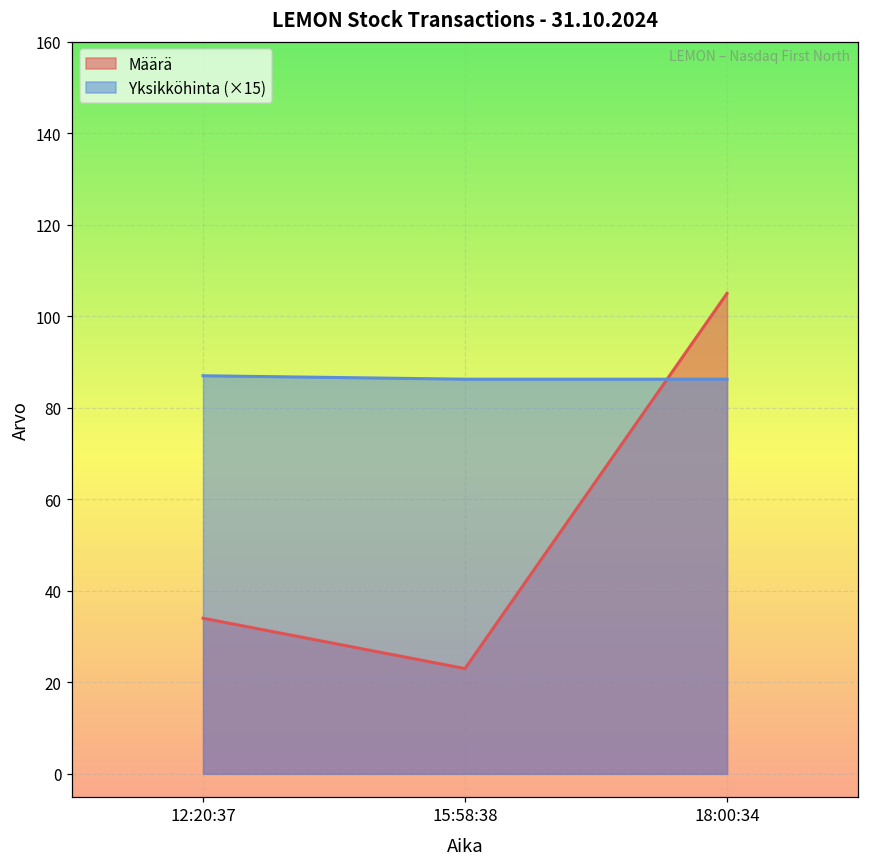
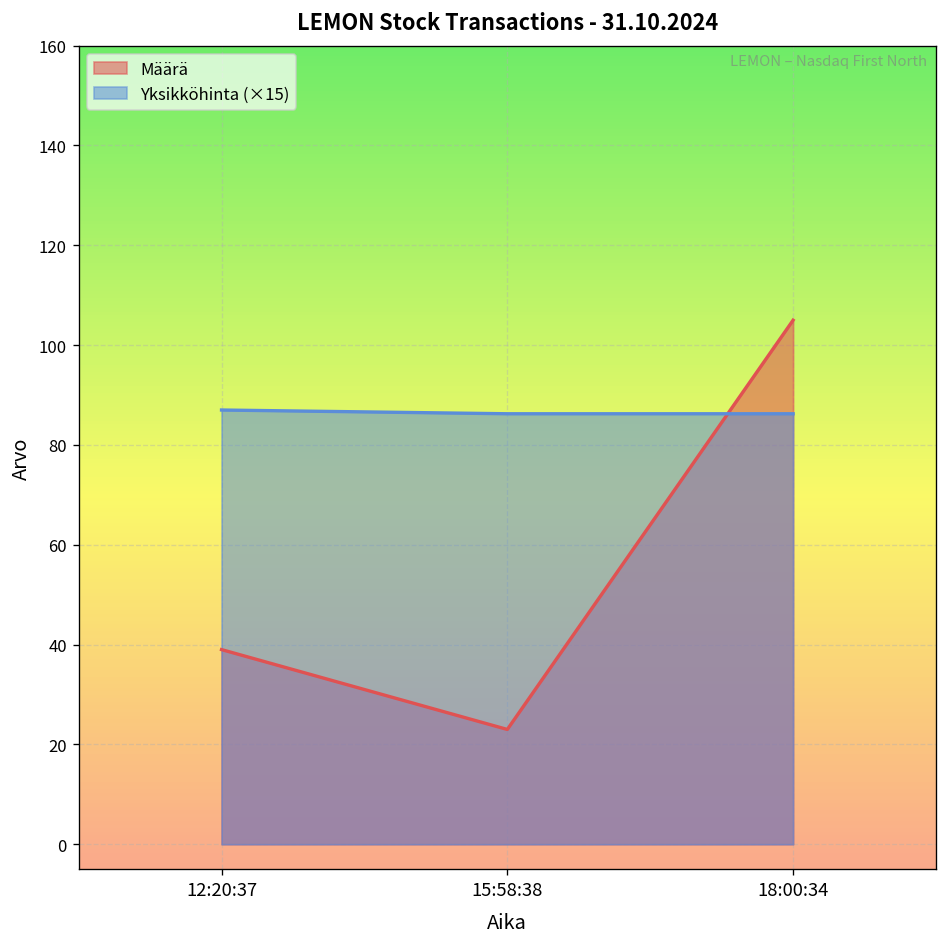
Määrä, 12:20:37: 34 -> 39
